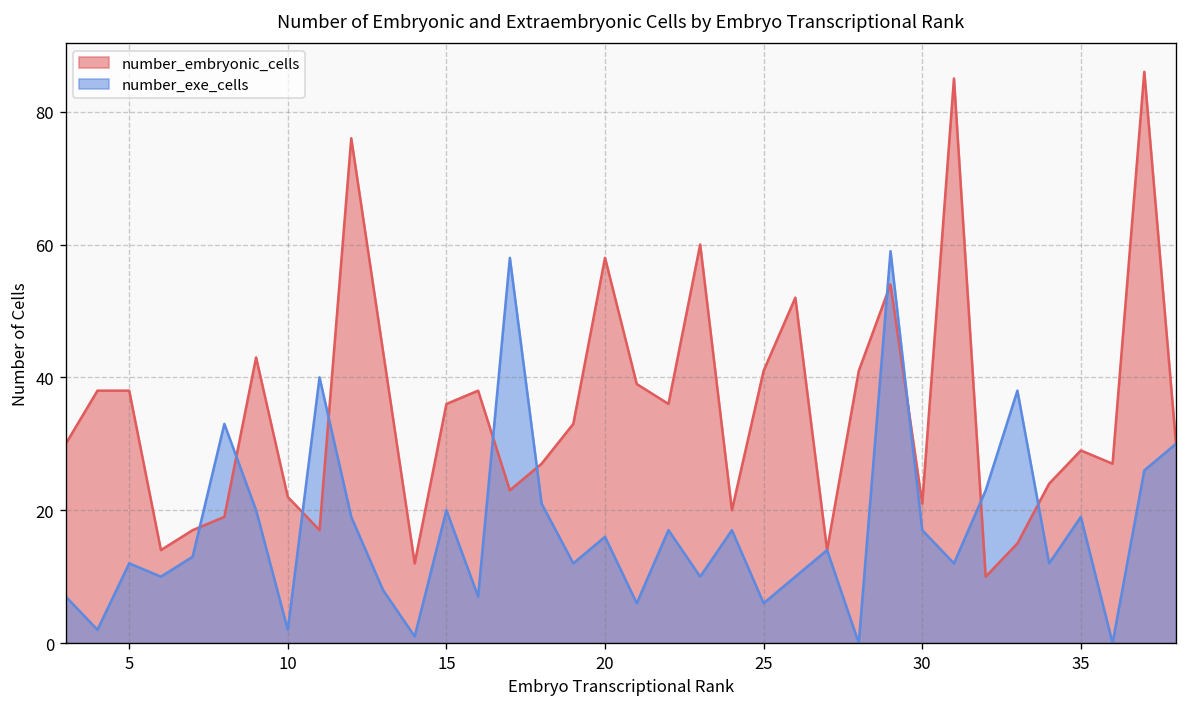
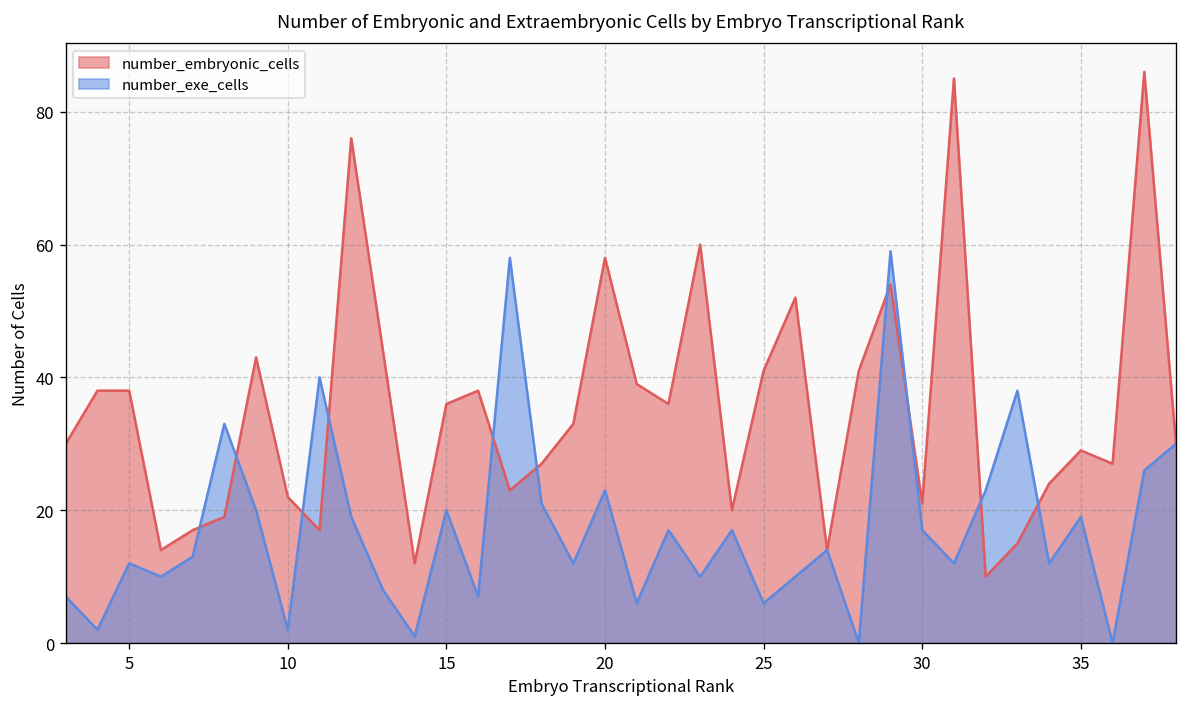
number_exe_cells, 20: 16 -> 23
